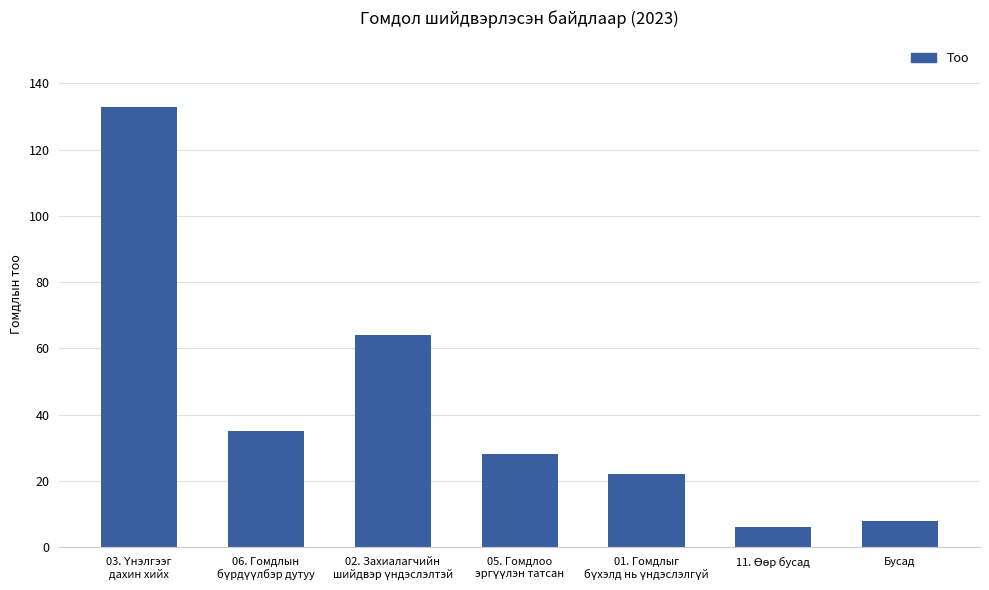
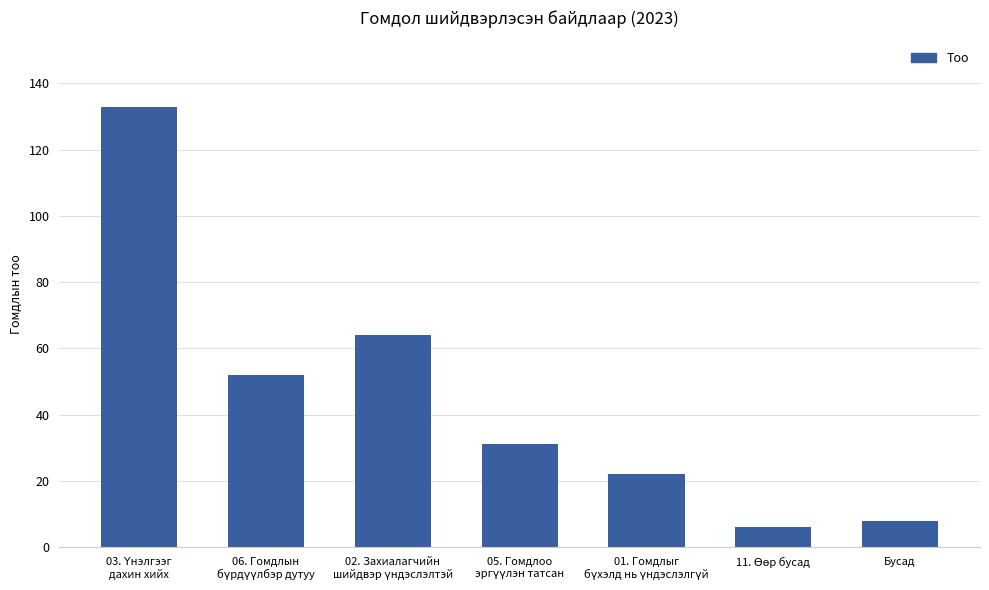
06. Гомдлын бүрдүүлбэр дутуу: 35 -> 52
05. Гомдлоо эргүүлэн татсан: 28 -> 31
